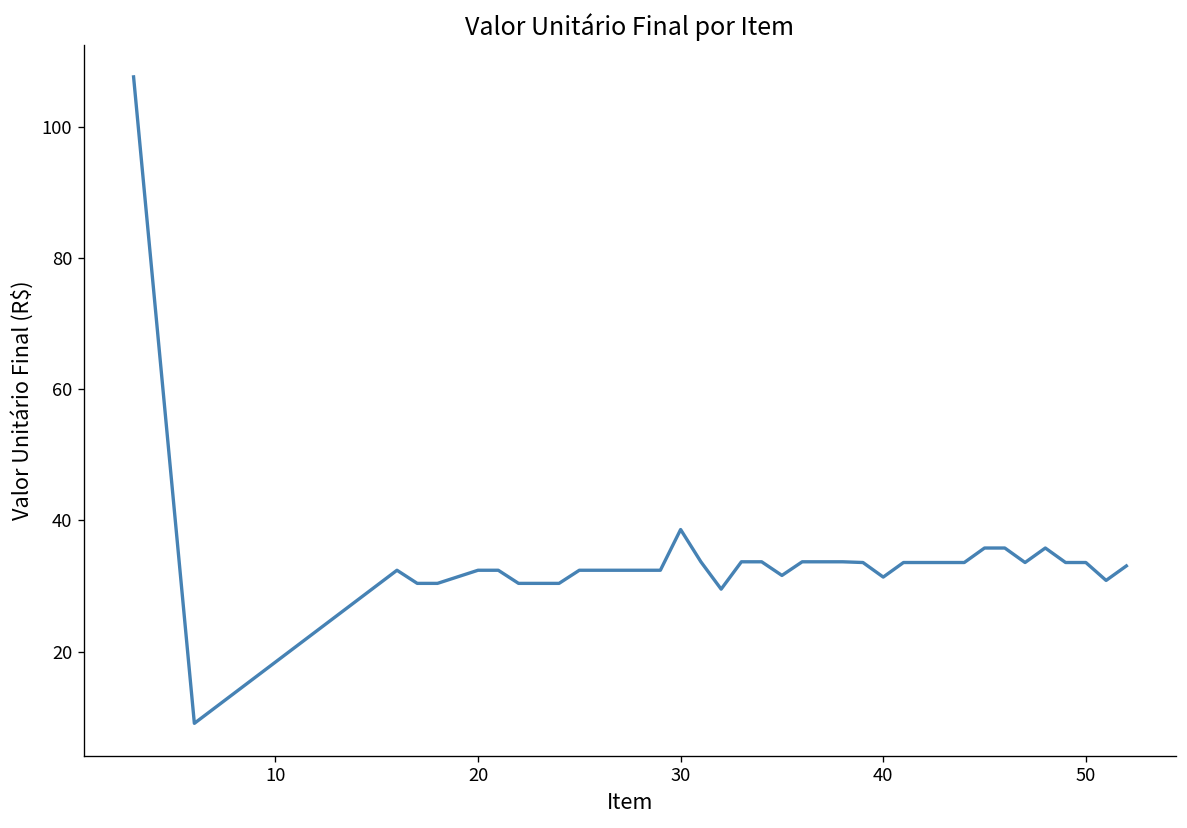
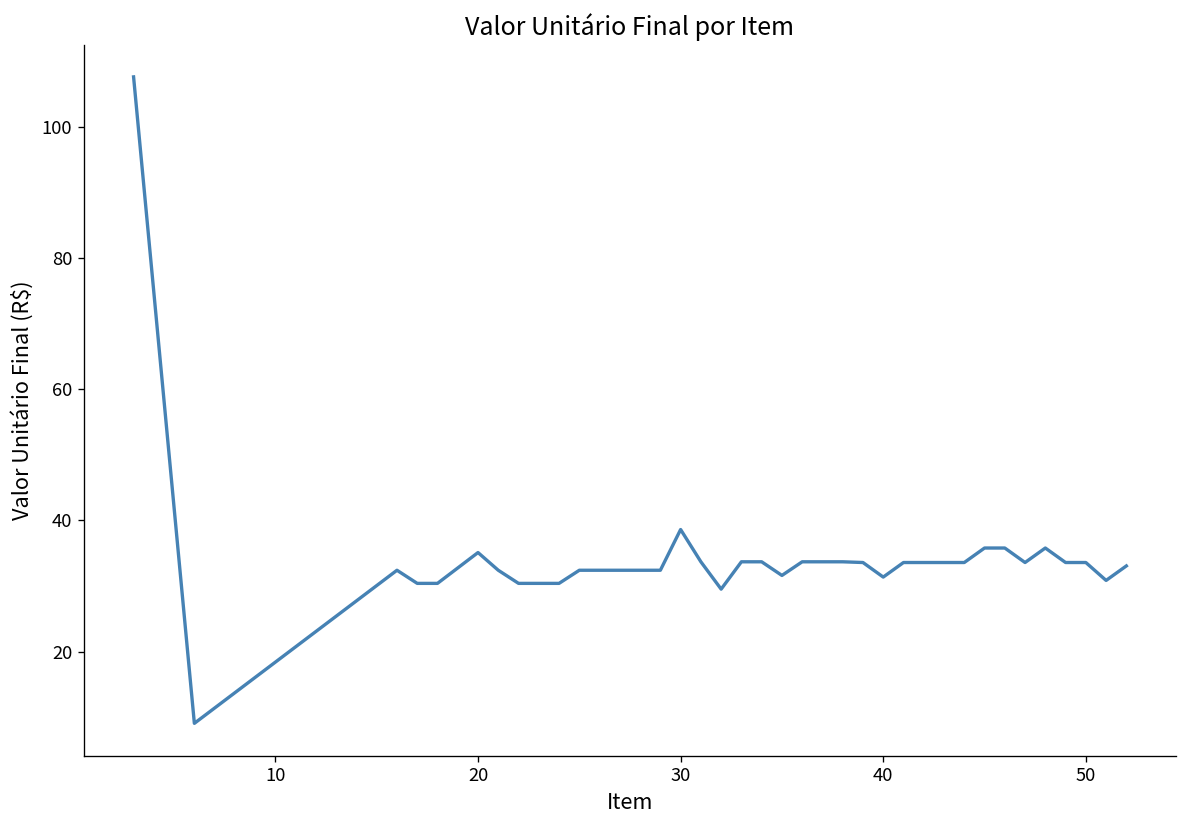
20: 32 -> 35
